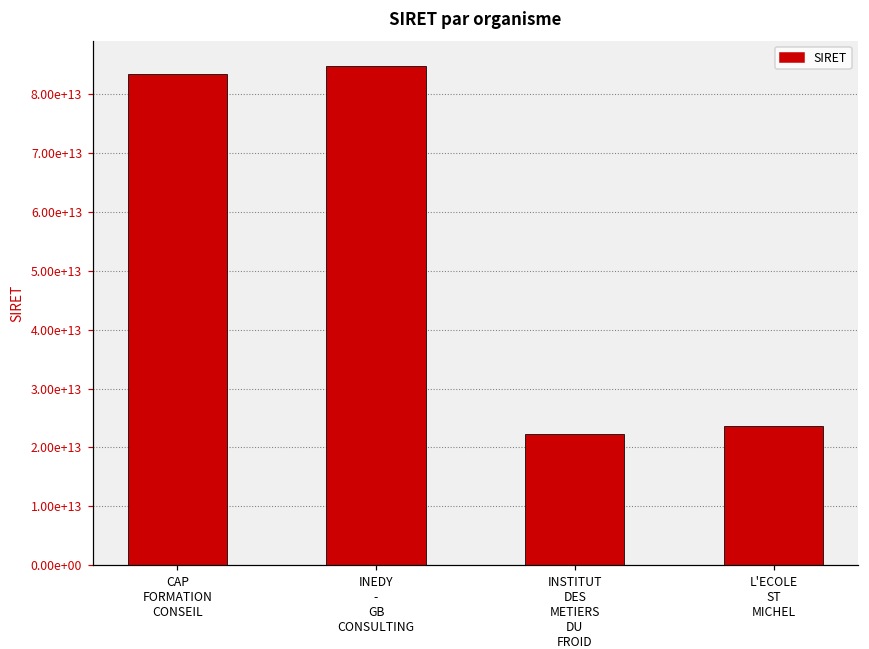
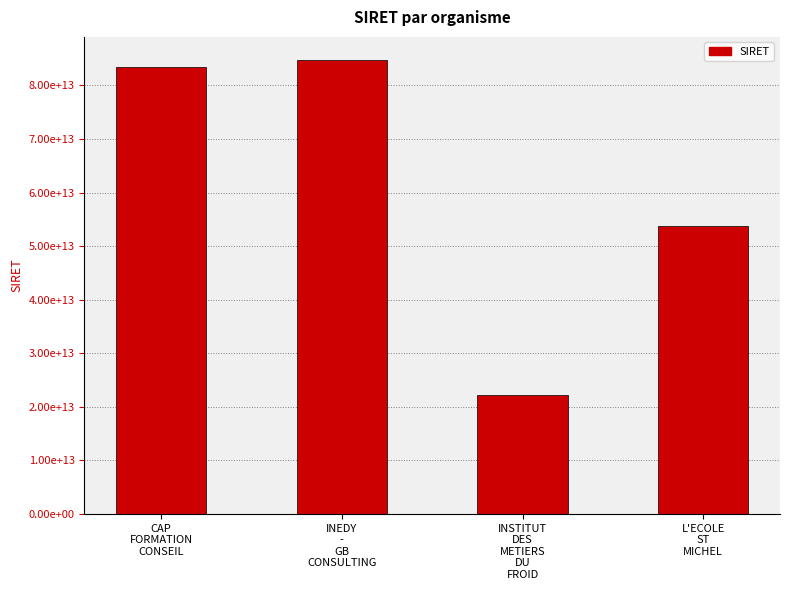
L'ECOLE ST MICHEL: 24000000000000 -> 54000000000000
